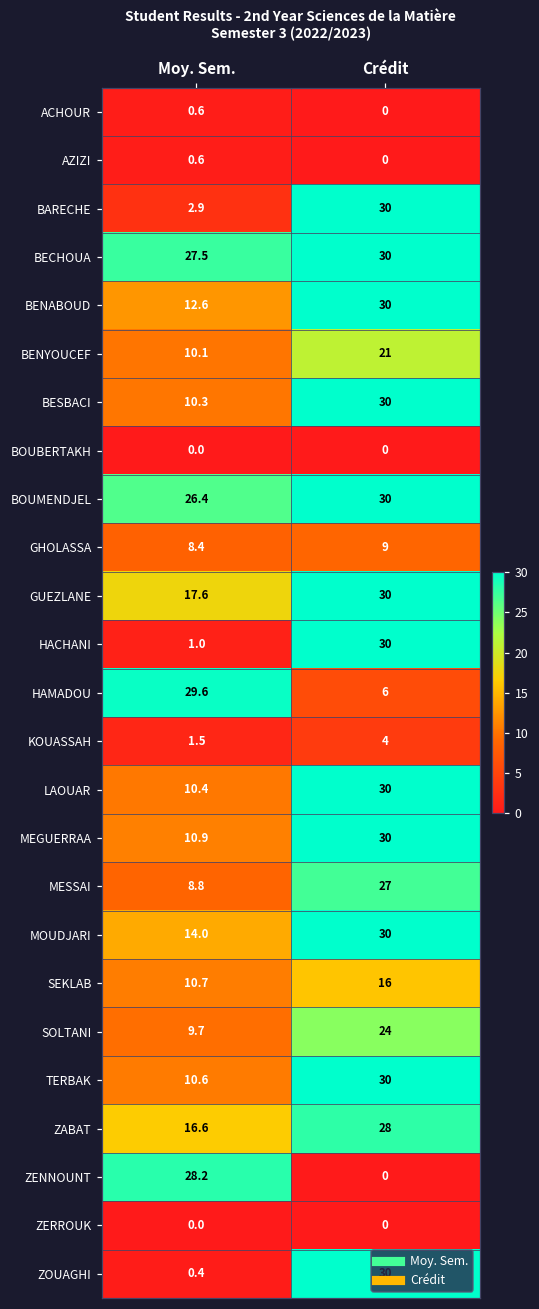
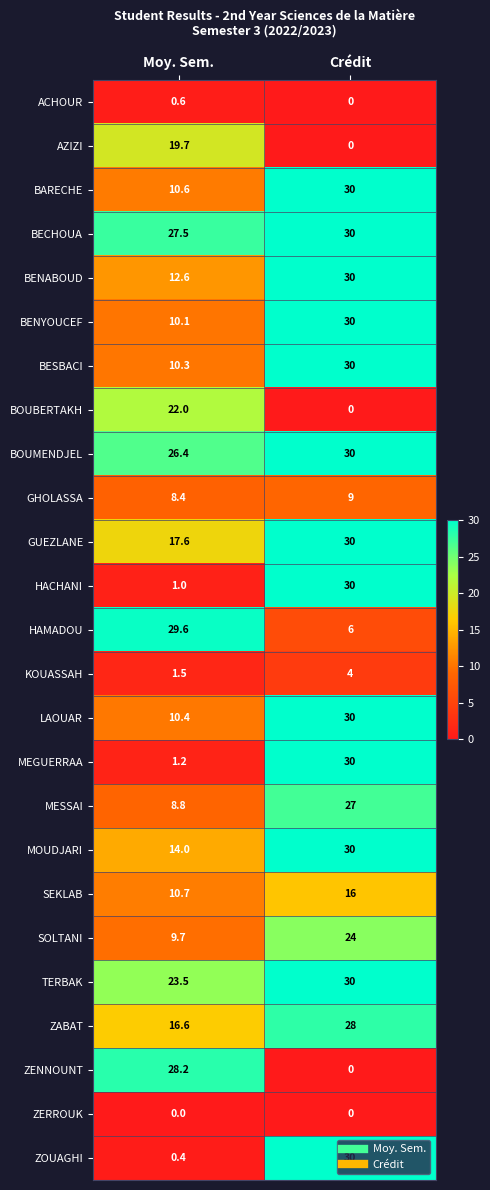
AZIZI, Moy. Sem.: 0.6 -> 19.7
BARECHE, Moy. Sem.: 2.9 -> 10.6
BENYOUCEF, Crédit: 21 -> 30
BOUBERTAKH, Moy. Sem.: 0.0 -> 22.0
MEGUERRAA, Moy. Sem.: 10.9 -> 1.2
TERBAK, Moy. Sem.: 10.6 -> 23.5
